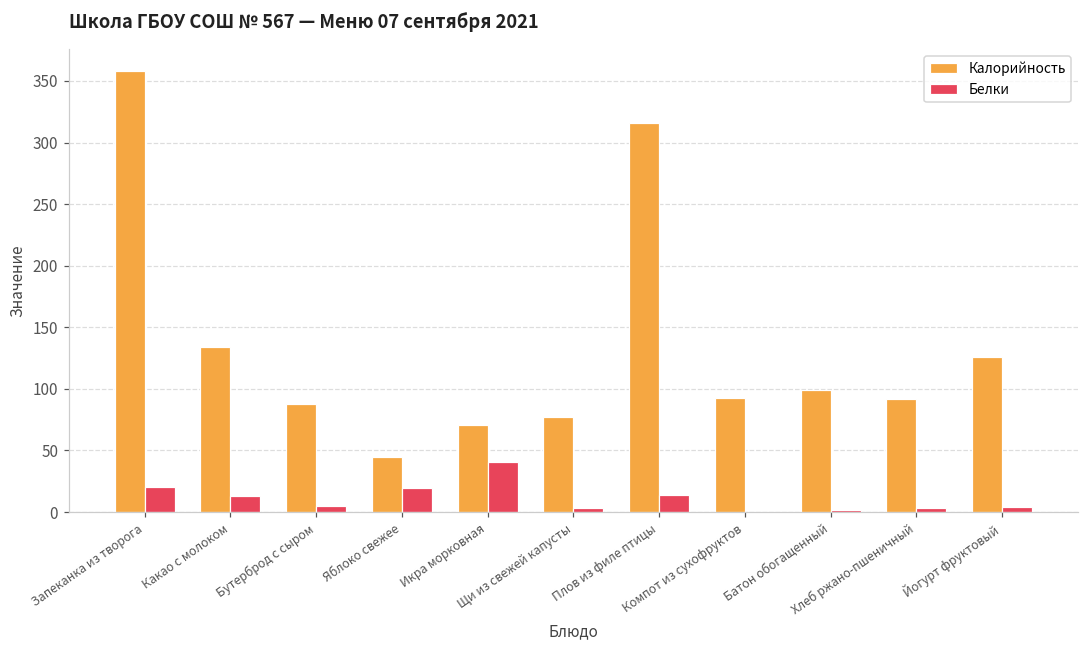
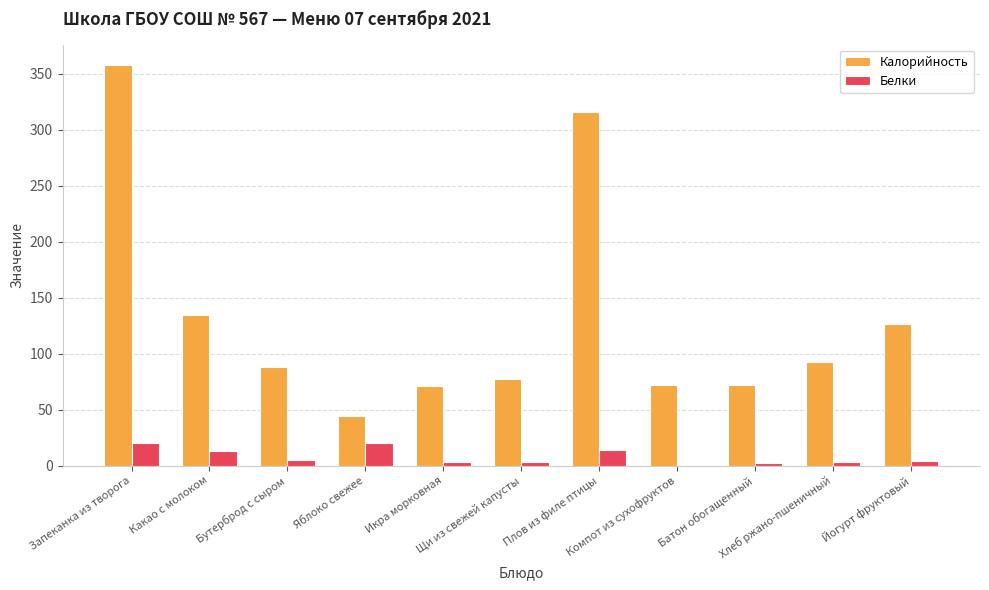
Белки, Икра морковная: 41 -> 3
Калорийность, Компот из сухофруктов: 93 -> 72
Калорийность, Батон обогащенный: 99 -> 72
